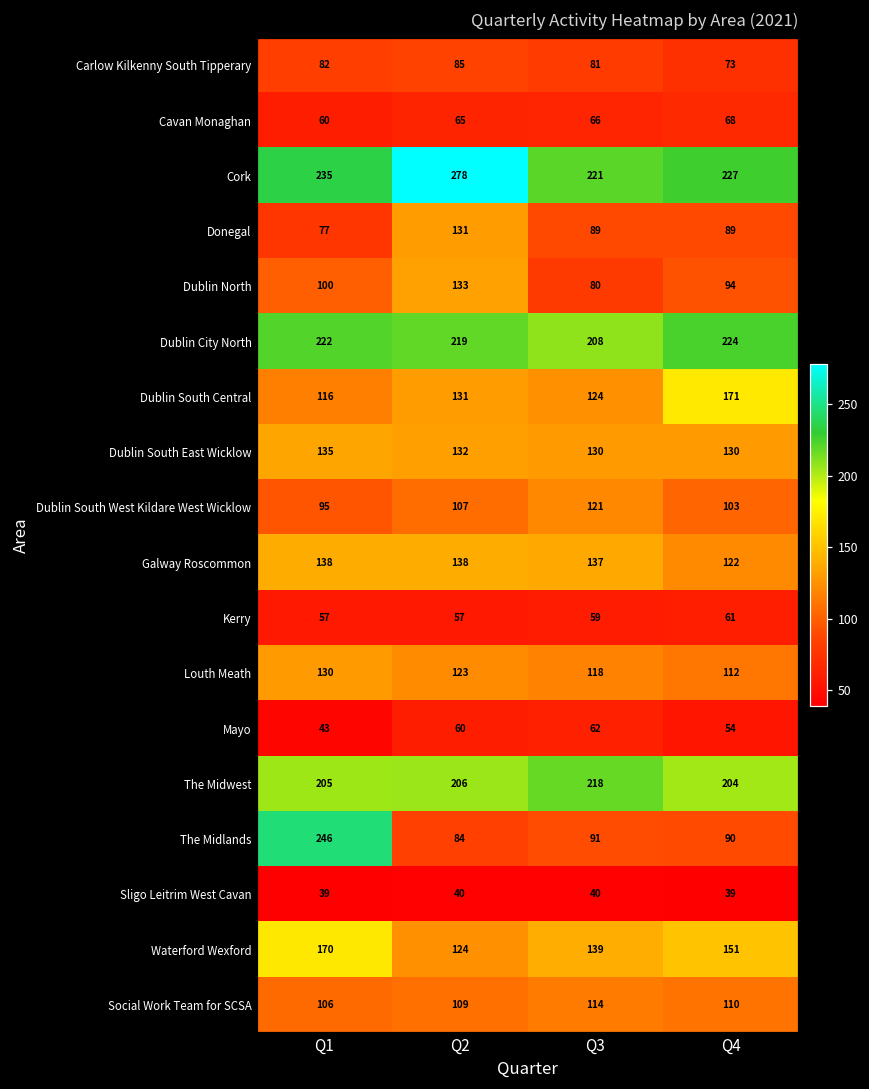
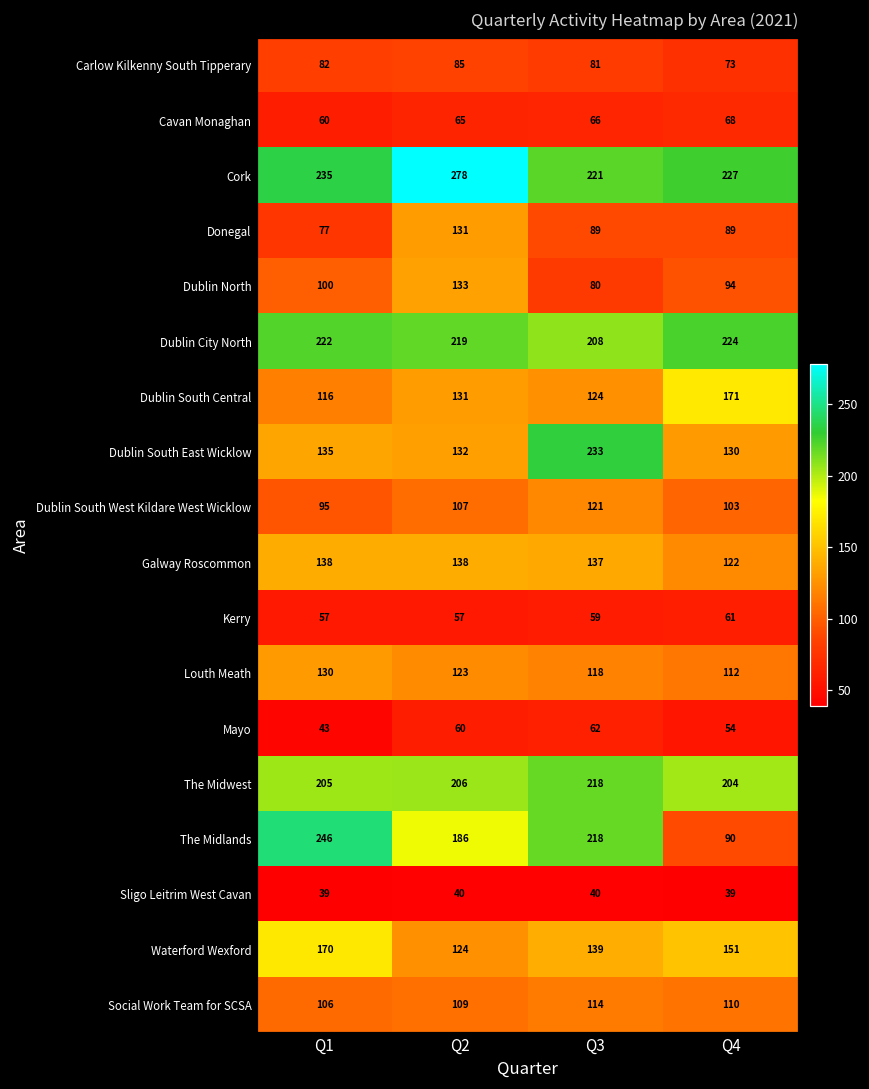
Dublin South East Wicklow, Q3: 130 -> 233
The Midlands, Q2: 84 -> 186
The Midlands, Q3: 91 -> 218
